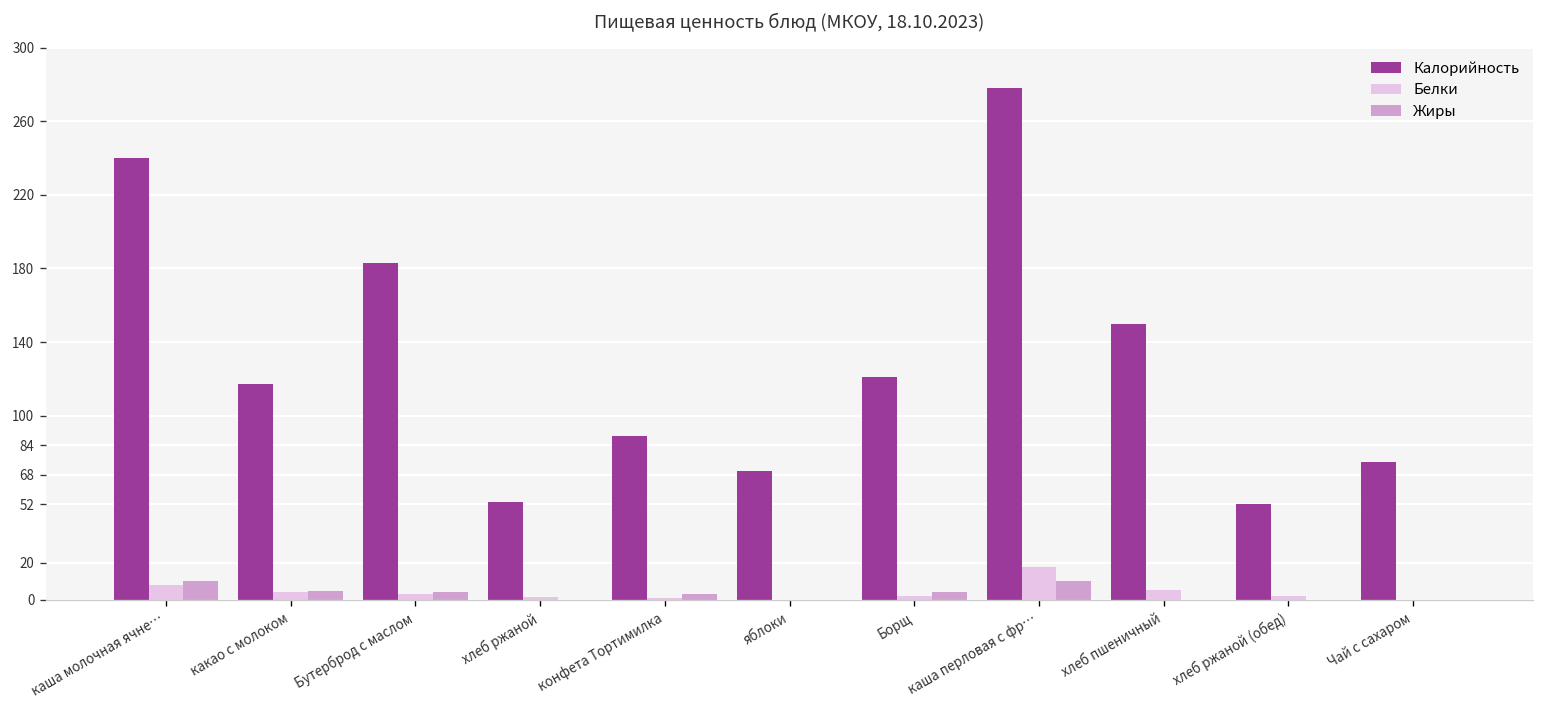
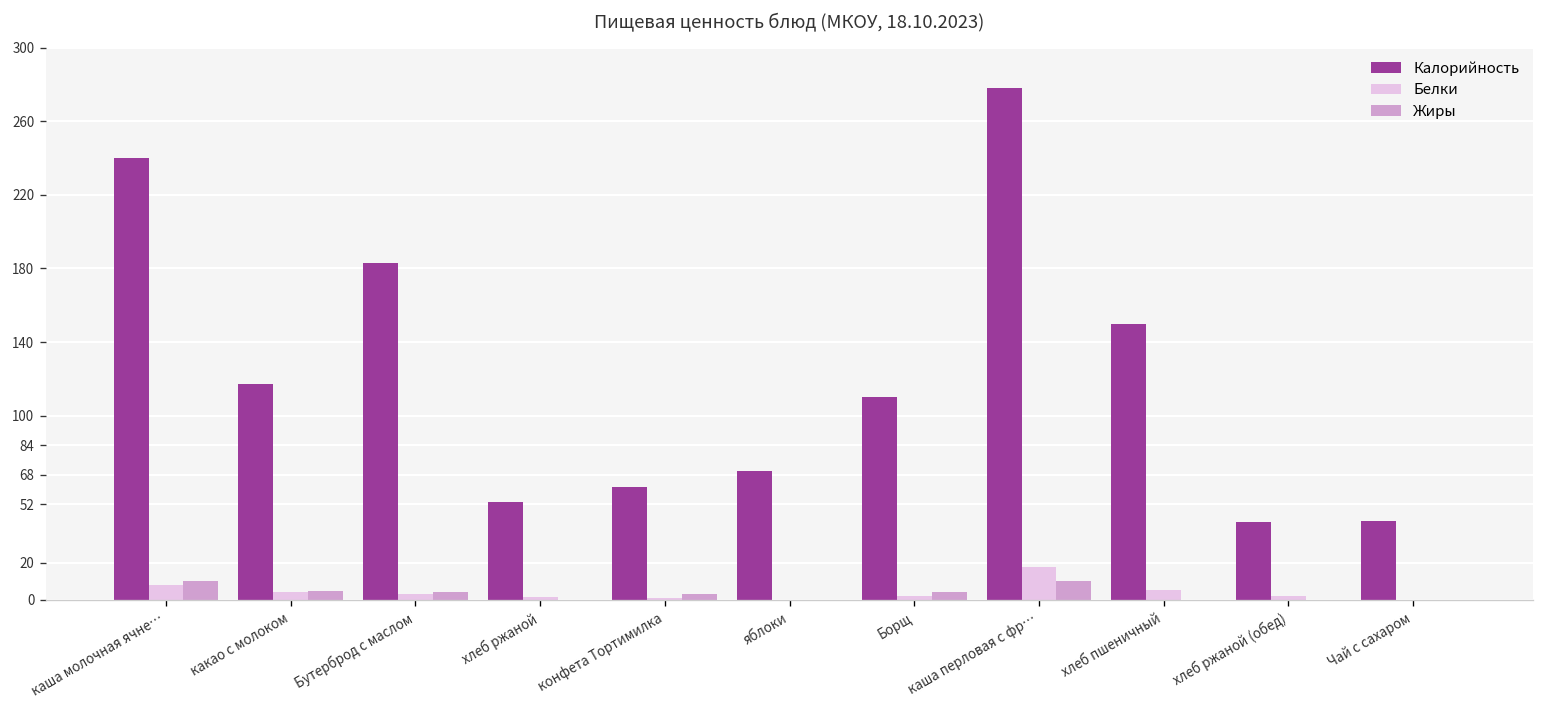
Калорийность, конфета Тортимилка: 89 -> 61
Калорийность, Борщ: 121 -> 110
Калорийность, хлеб ржаной (обед): 52 -> 42
Калорийность, Чай с сахаром: 75 -> 43
